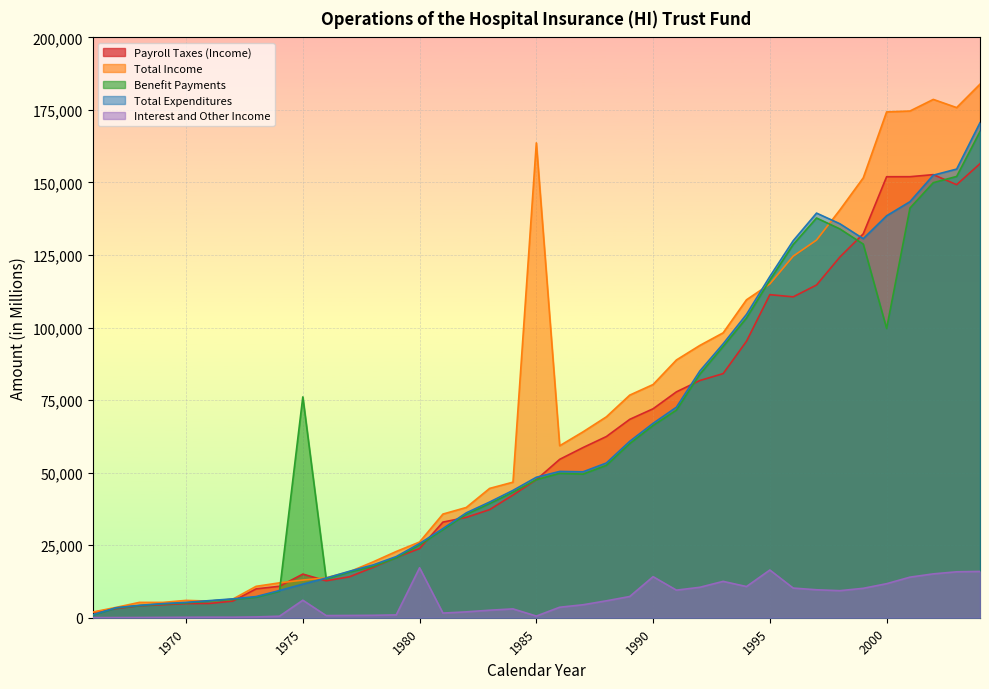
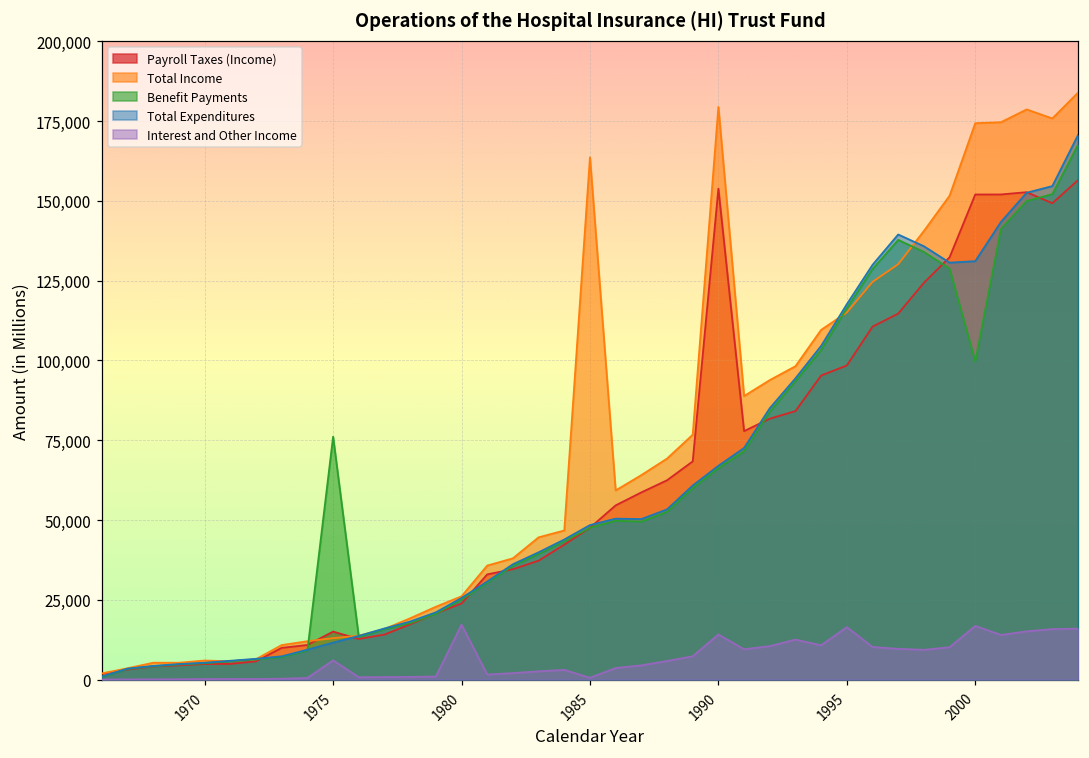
Payroll Taxes (Income), 1990: 72,000 -> 154,000
Total Income, 1990: 80,000 -> 179,000
Payroll Taxes (Income), 1995: 111,000 -> 98,000
Total Expenditures, 2000: 139,000 -> 131,000
Interest and Other Income, 2000: 12,000 -> 17,000
